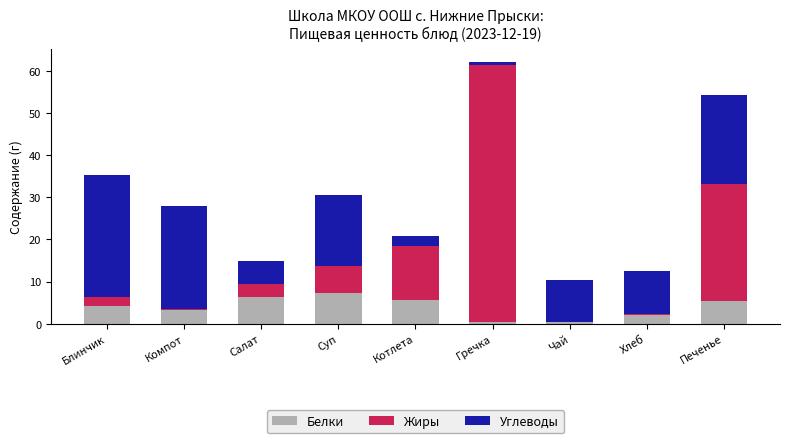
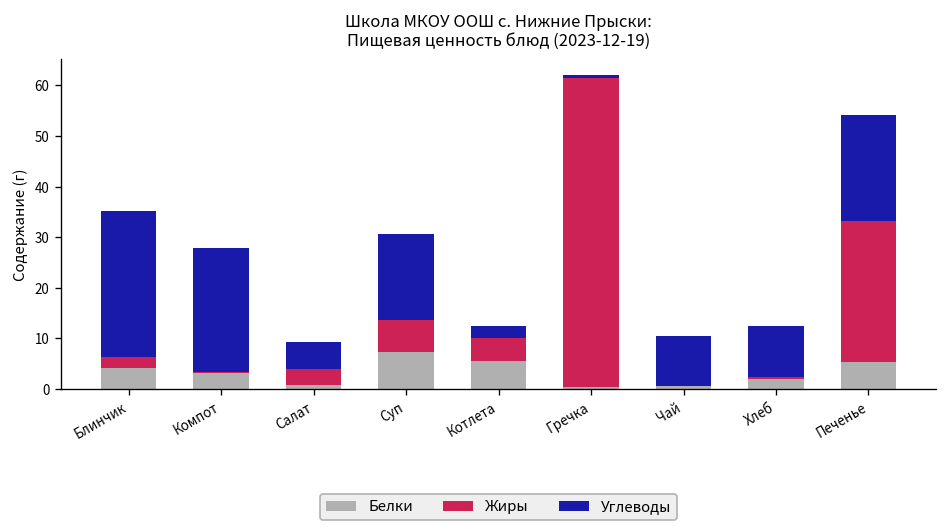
Белки, Салат: 6 -> 1
Жиры, Котлета: 13 -> 5
